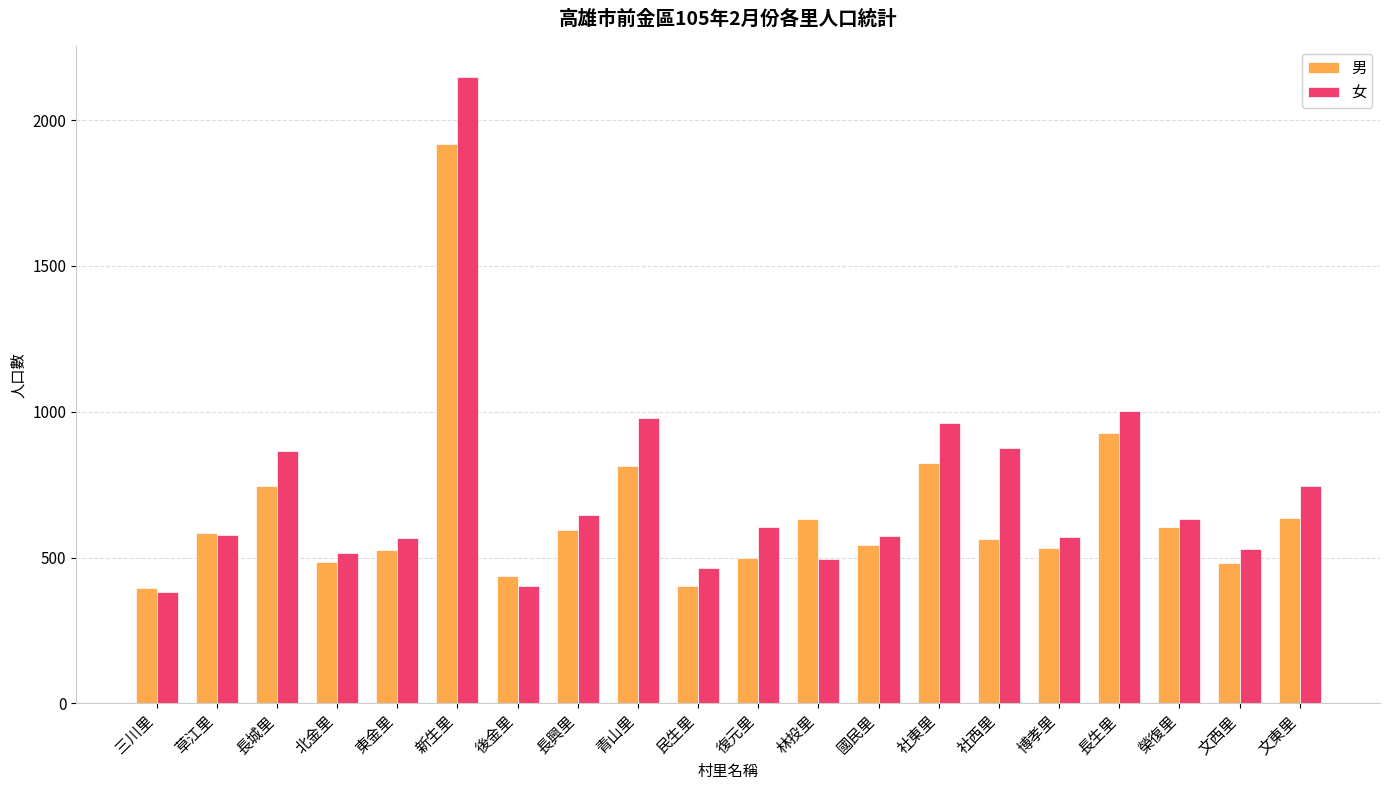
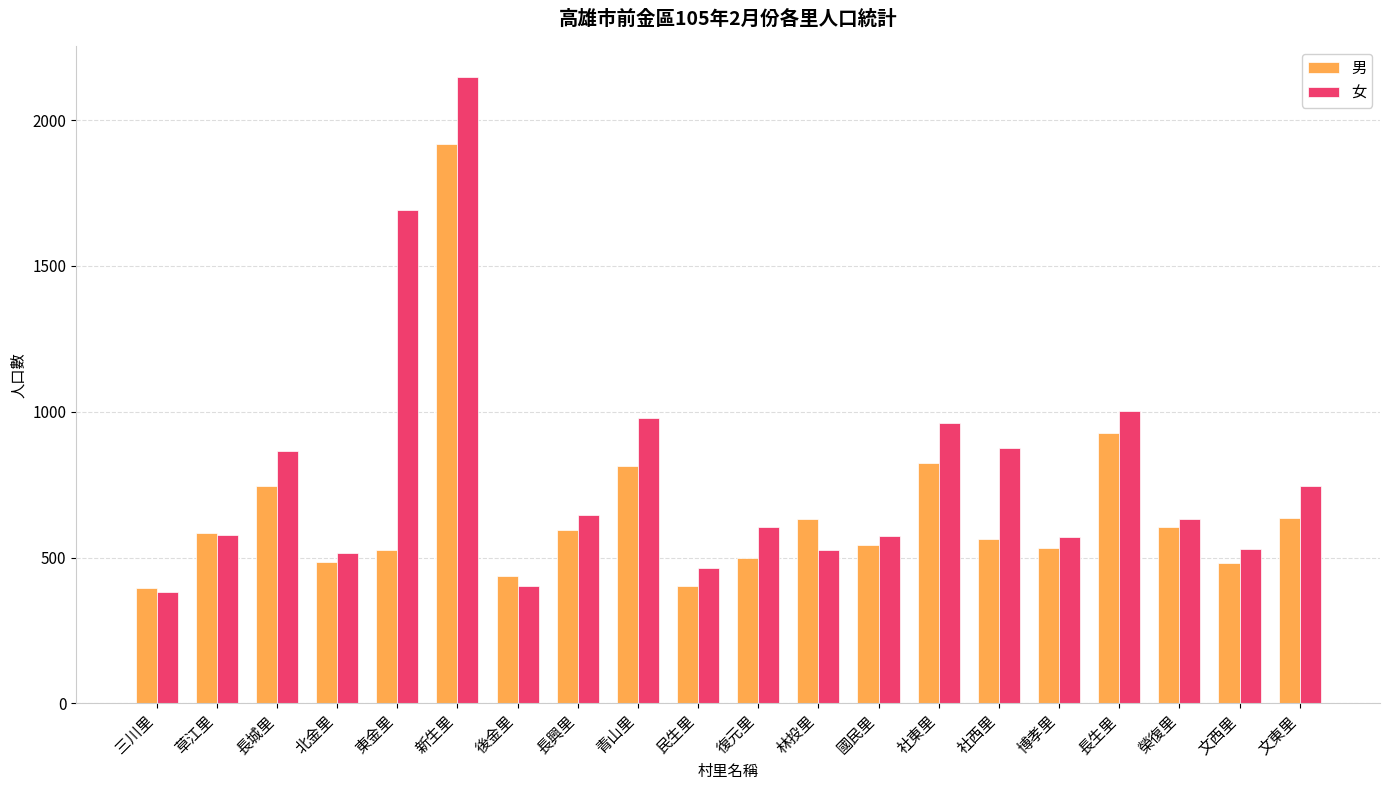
女, 東金里: 570 -> 1690
女, 林投里: 500 -> 530
